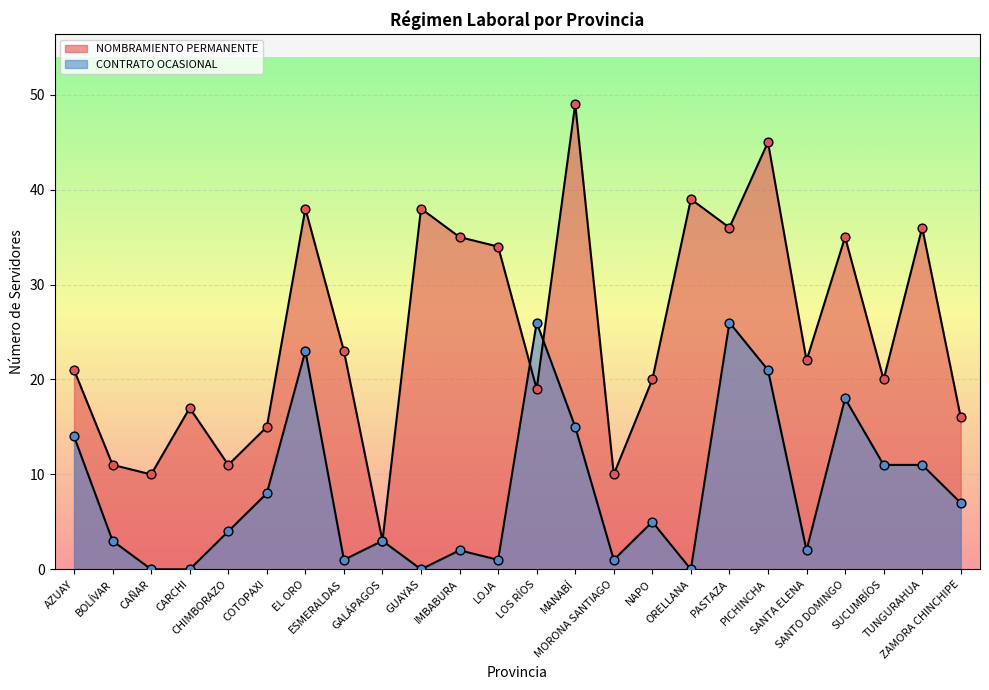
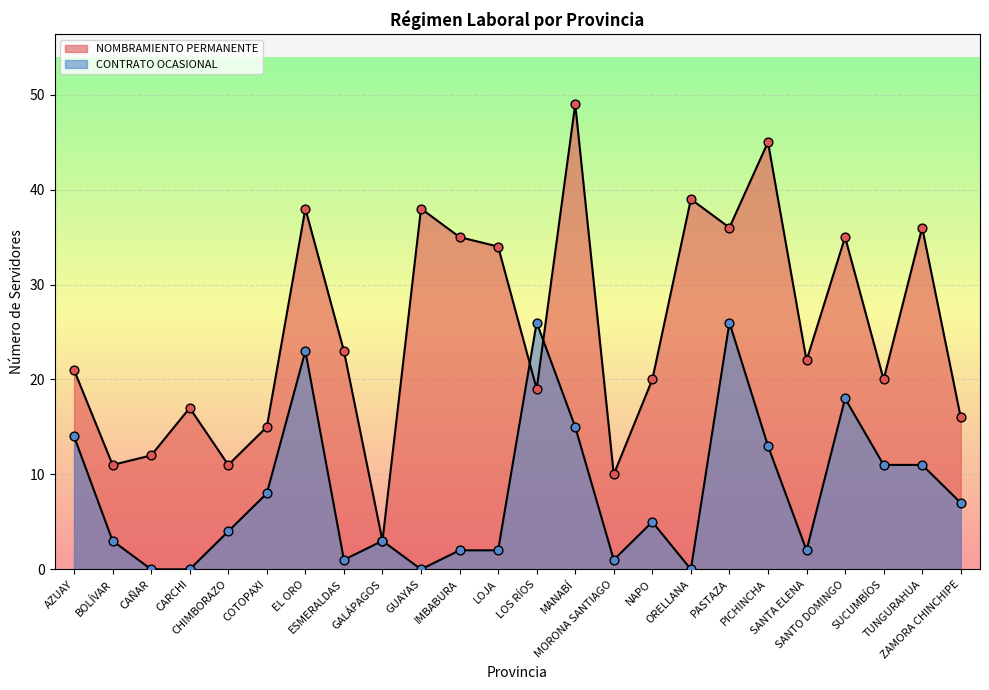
NOMBRAMIENTO PERMANENTE, CAÑAR: 10 -> 12
CONTRATO OCASIONAL, LOJA: 1 -> 2
CONTRATO OCASIONAL, PICHINCHA: 21 -> 13
